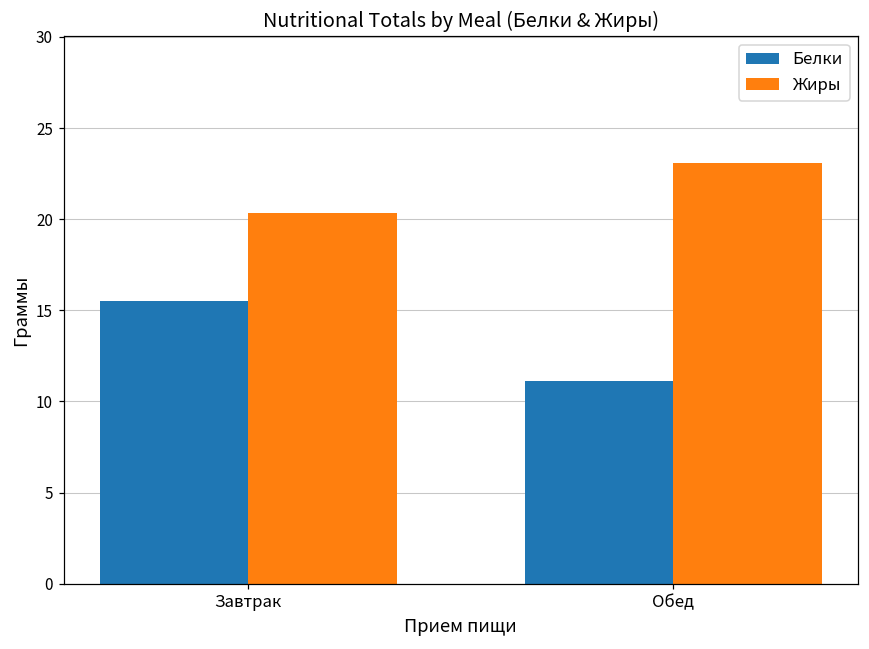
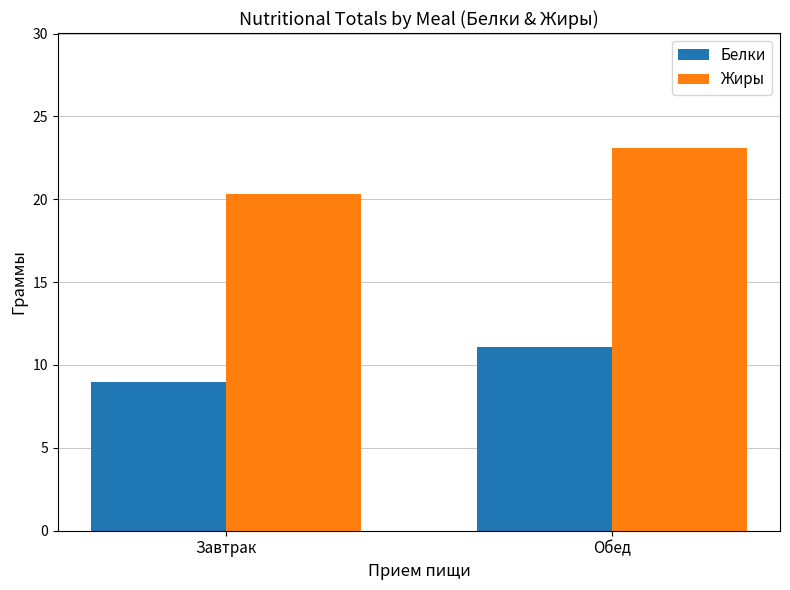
Белки, Завтрак: 15.5 -> 9.0
